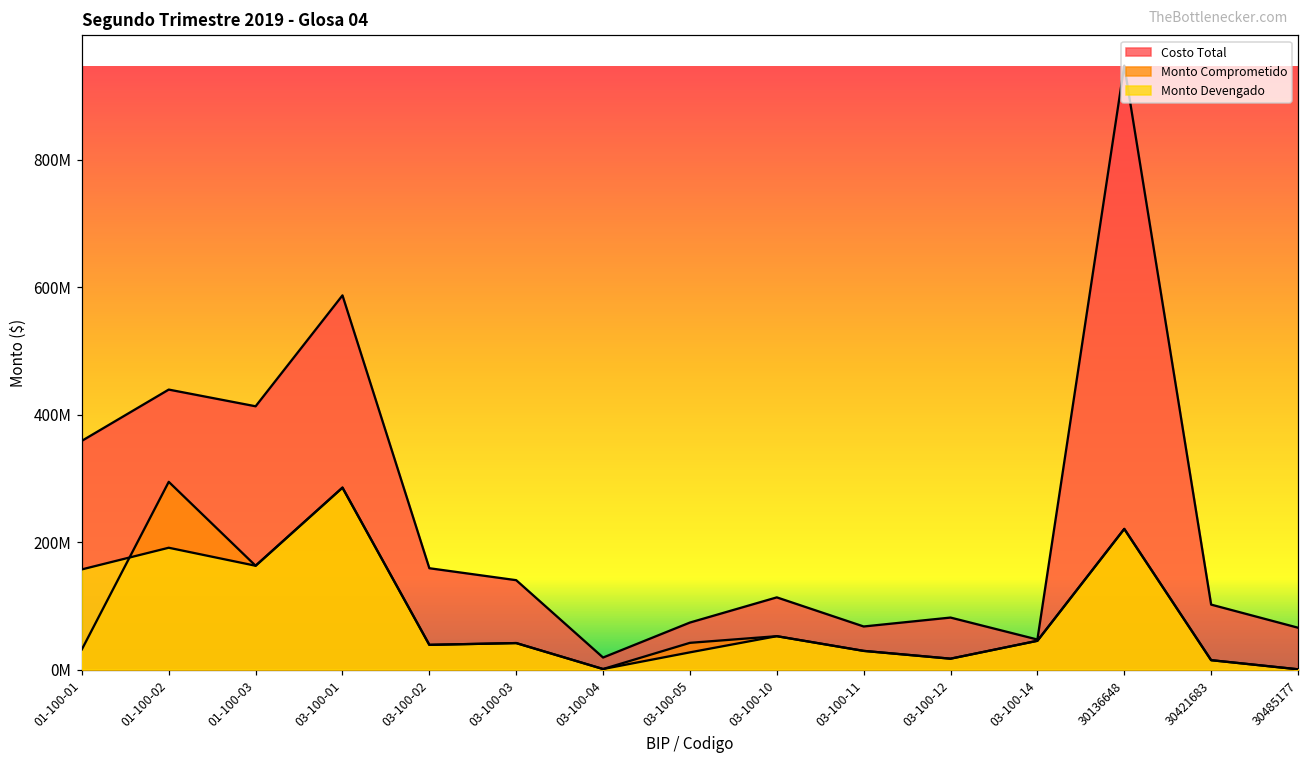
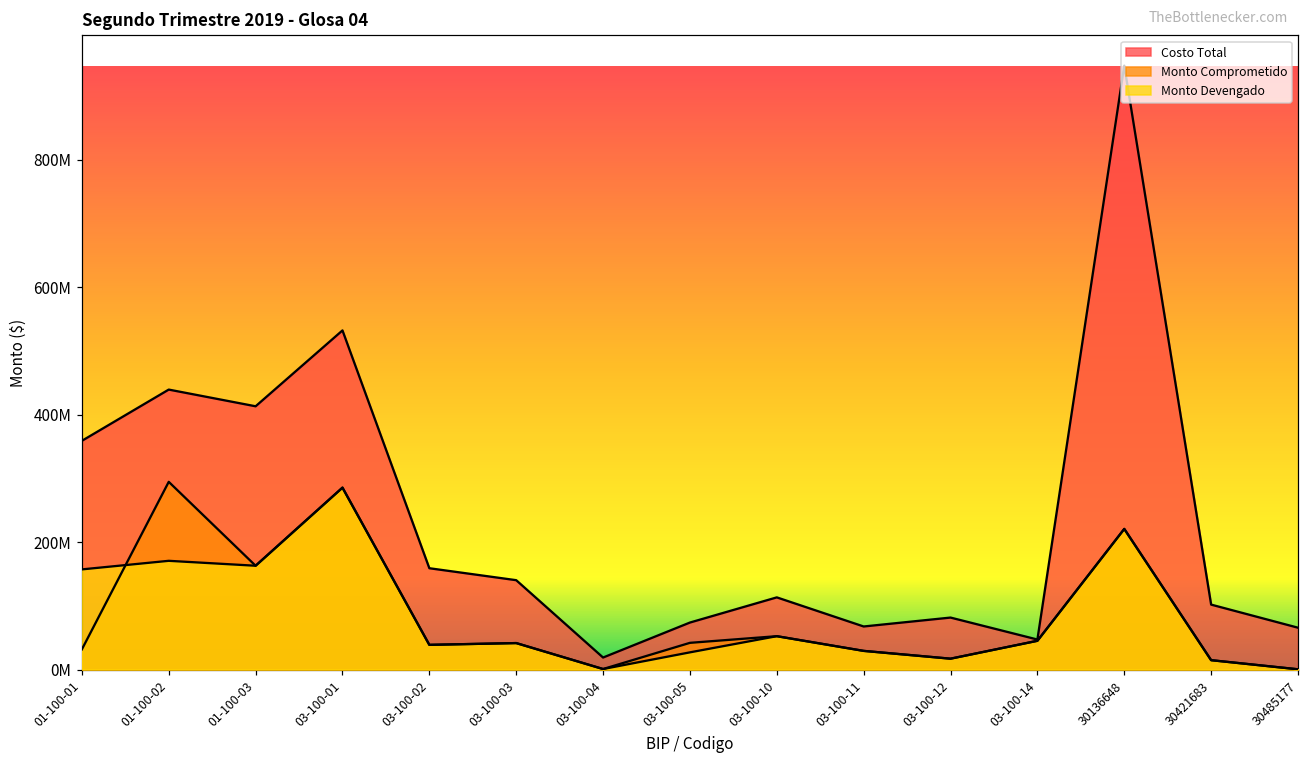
Monto Devengado, 01-100-02: 190000000 -> 170000000
Costo Total, 03-100-01: 590000000 -> 530000000
